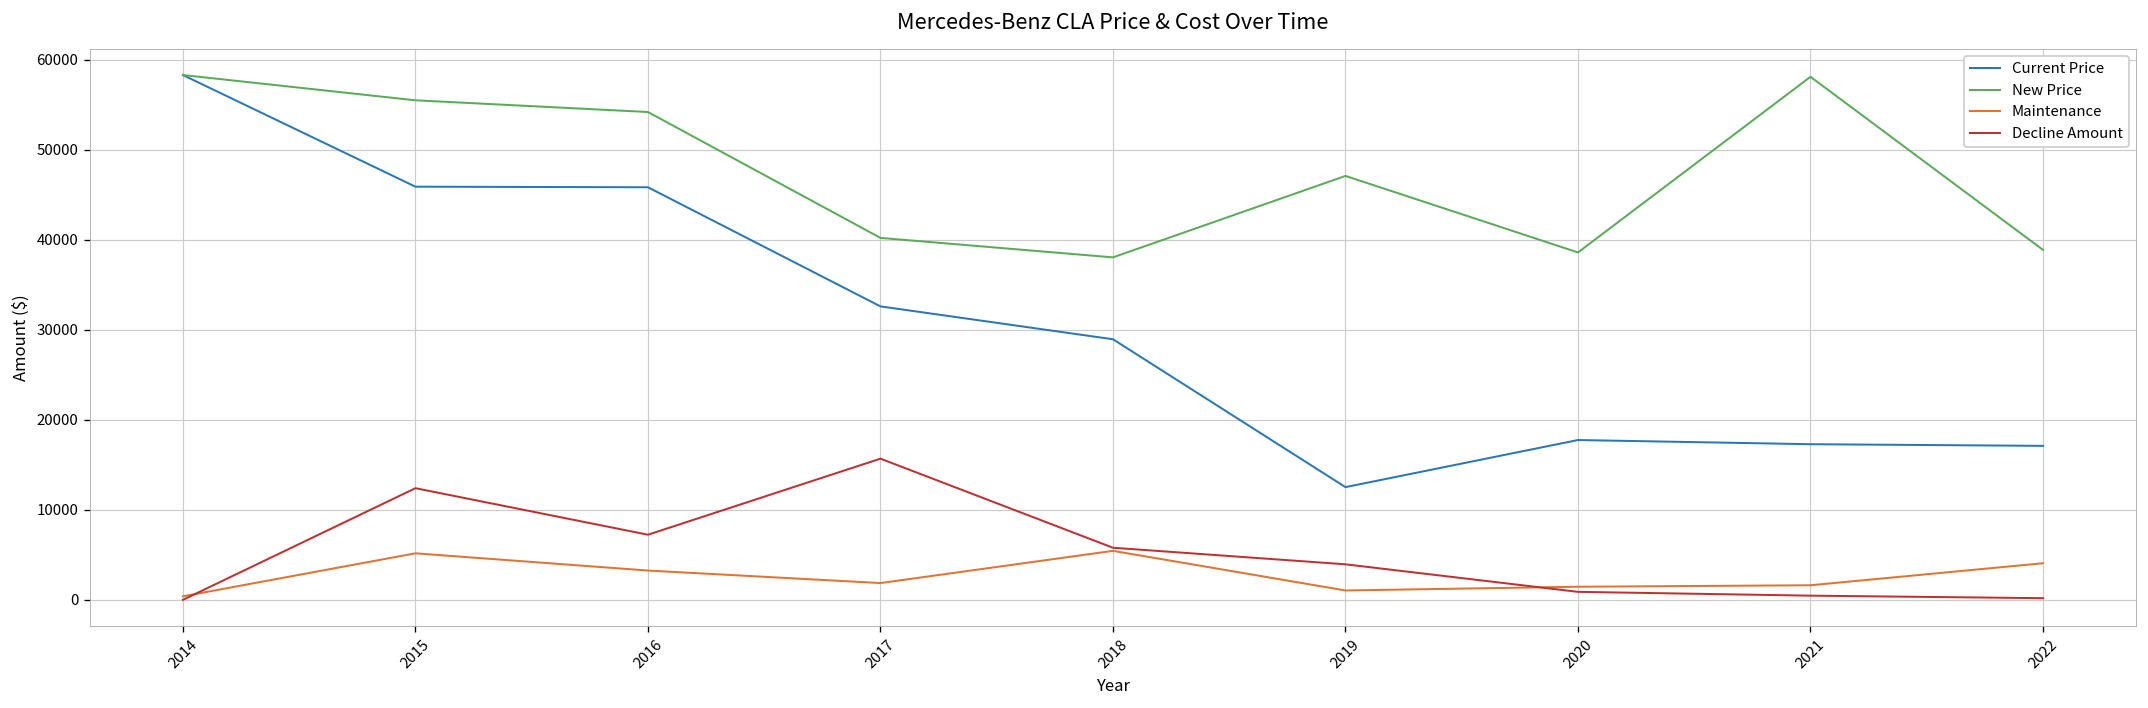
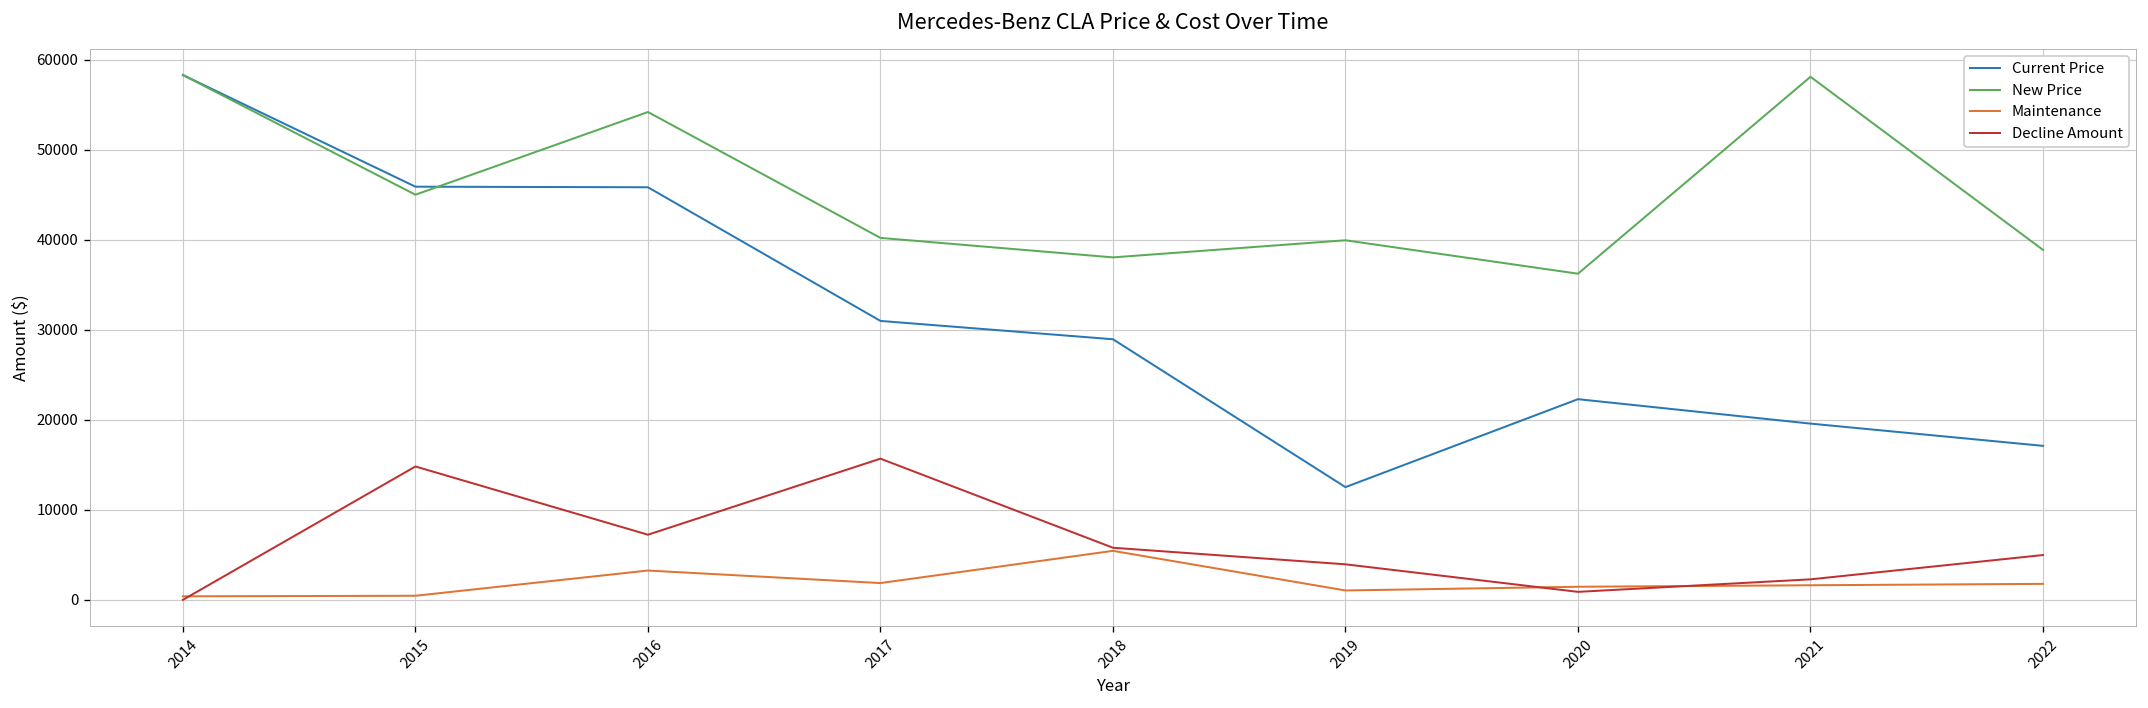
New Price, 2015: 56000 -> 45000
Maintenance, 2015: 5000 -> 0
Decline Amount, 2015: 12000 -> 15000
Current Price, 2017: 33000 -> 31000
New Price, 2019: 47000 -> 40000
Current Price, 2020: 18000 -> 22000
New Price, 2020: 39000 -> 36000
Current Price, 2021: 17000 -> 20000
Decline Amount, 2021: 0 -> 2000
Maintenance, 2022: 4000 -> 2000
Decline Amount, 2022: 0 -> 5000
